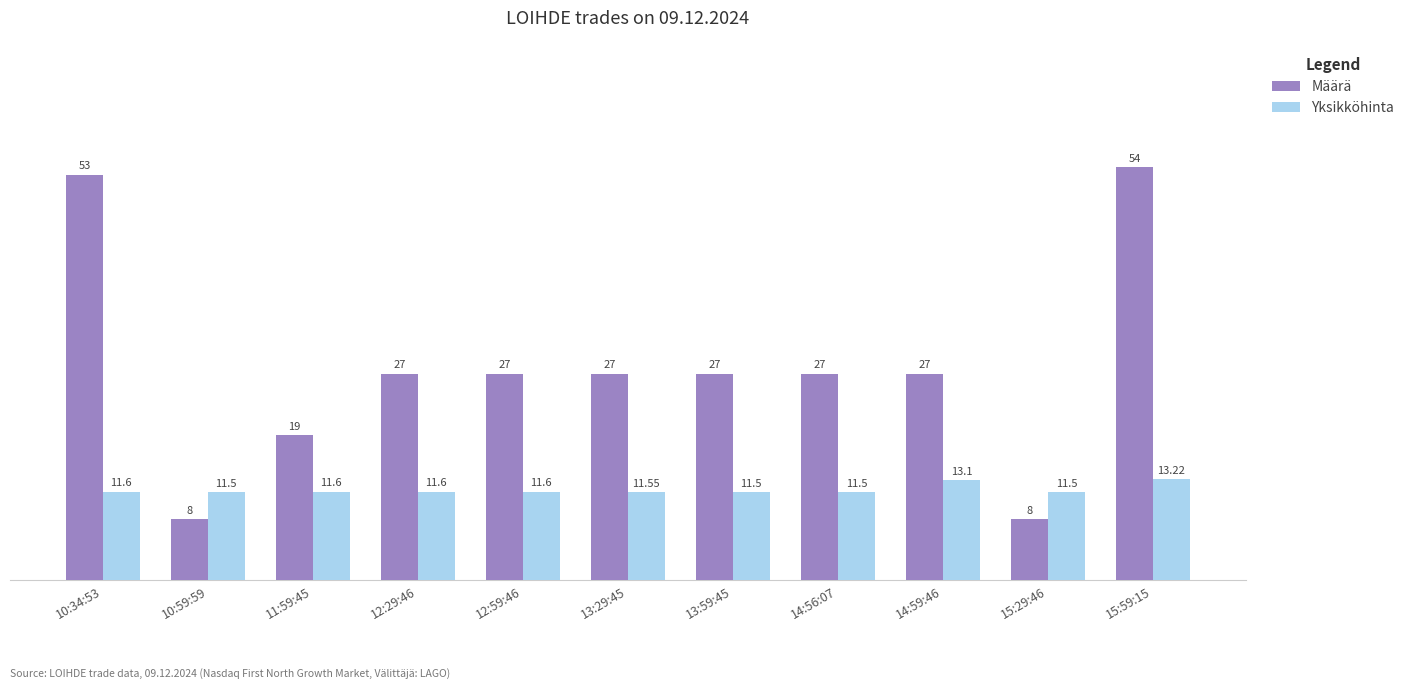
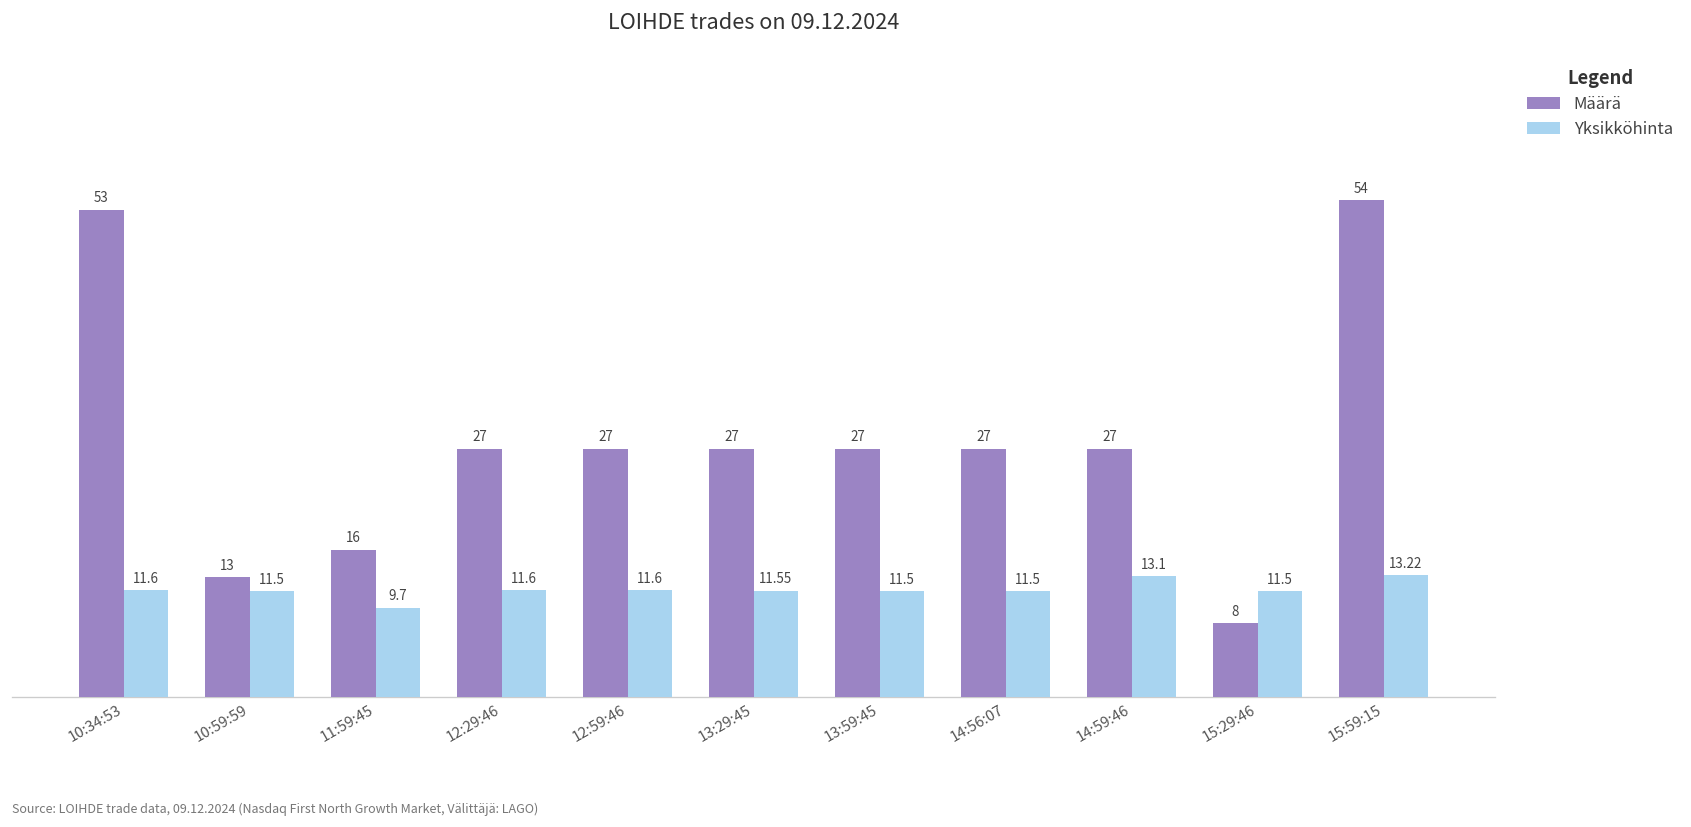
Määrä, 10:59:59: 8 -> 13
Määrä, 11:59:45: 19 -> 16
Yksikköhinta, 11:59:45: 11.6 -> 9.7
